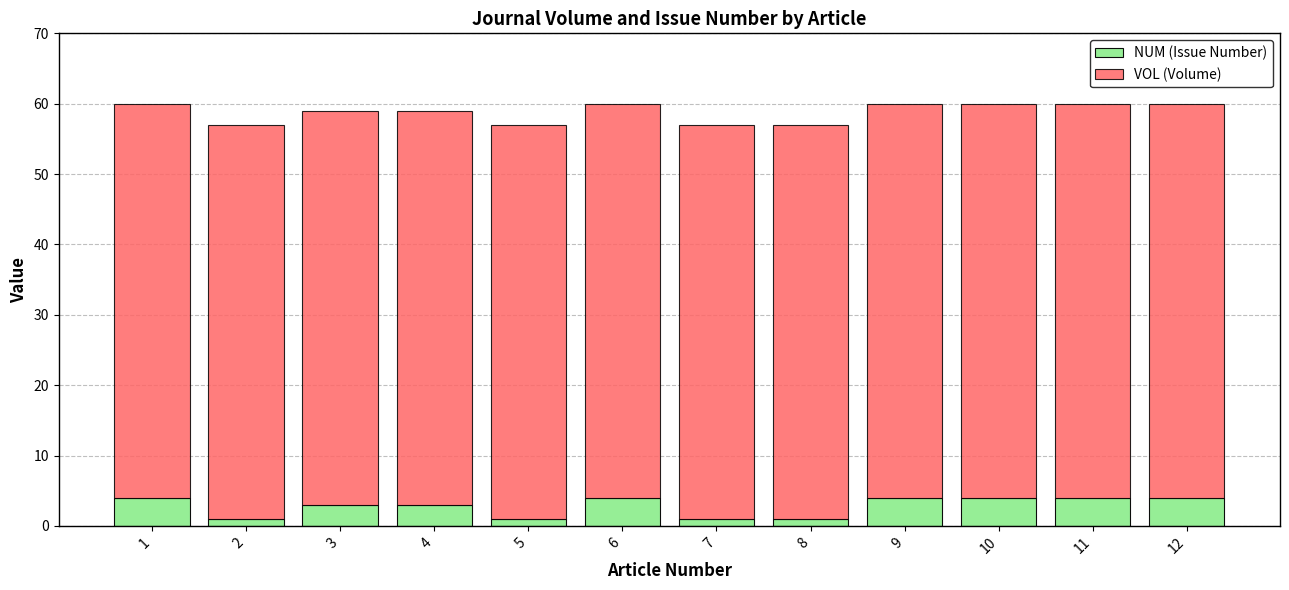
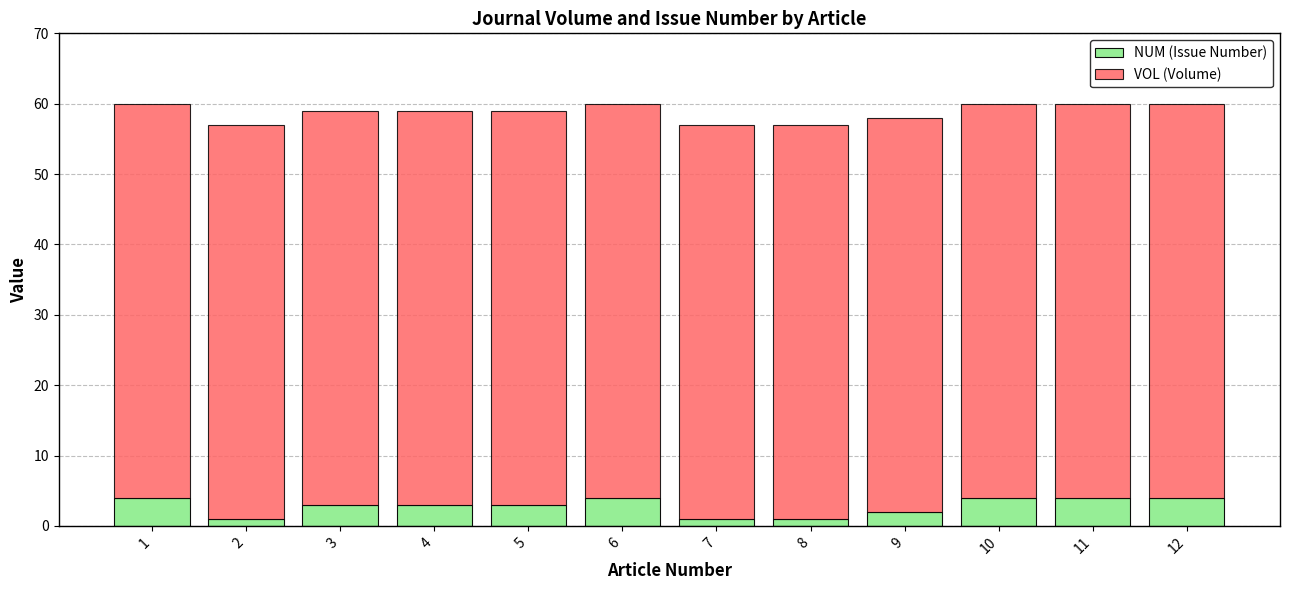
NUM (Issue Number), 5: 1 -> 3
NUM (Issue Number), 9: 4 -> 2
